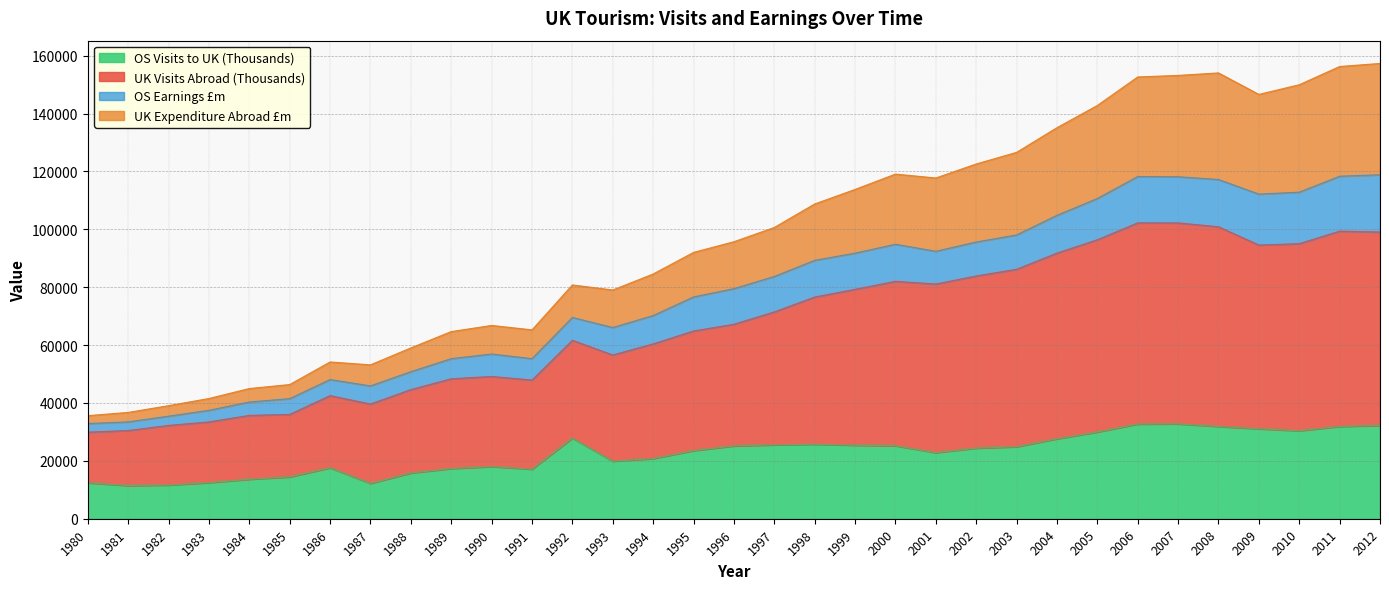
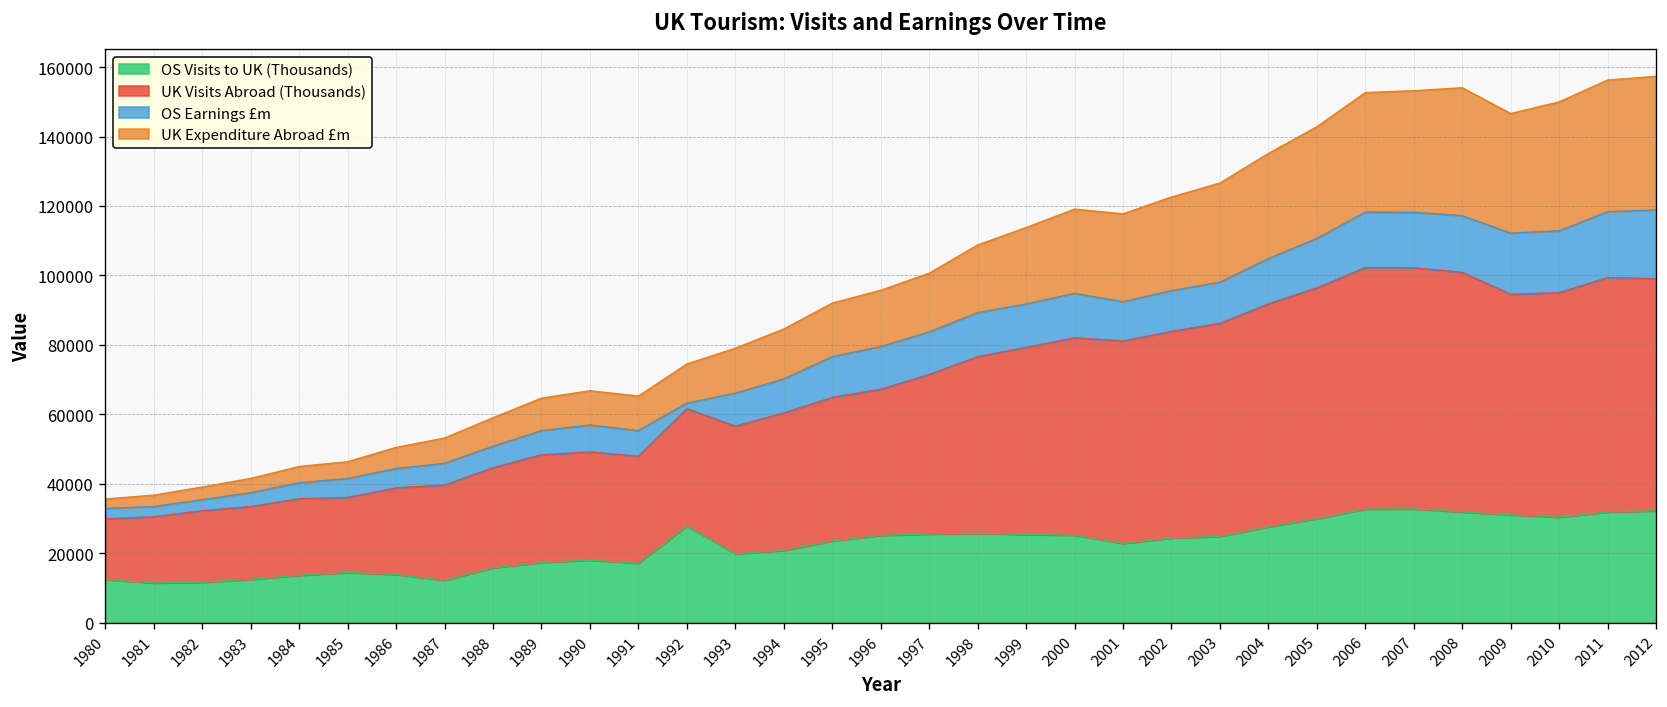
OS Visits to UK (Thousands), 1986: 18000 -> 14000
OS Earnings £m, 1992: 8000 -> 2000
